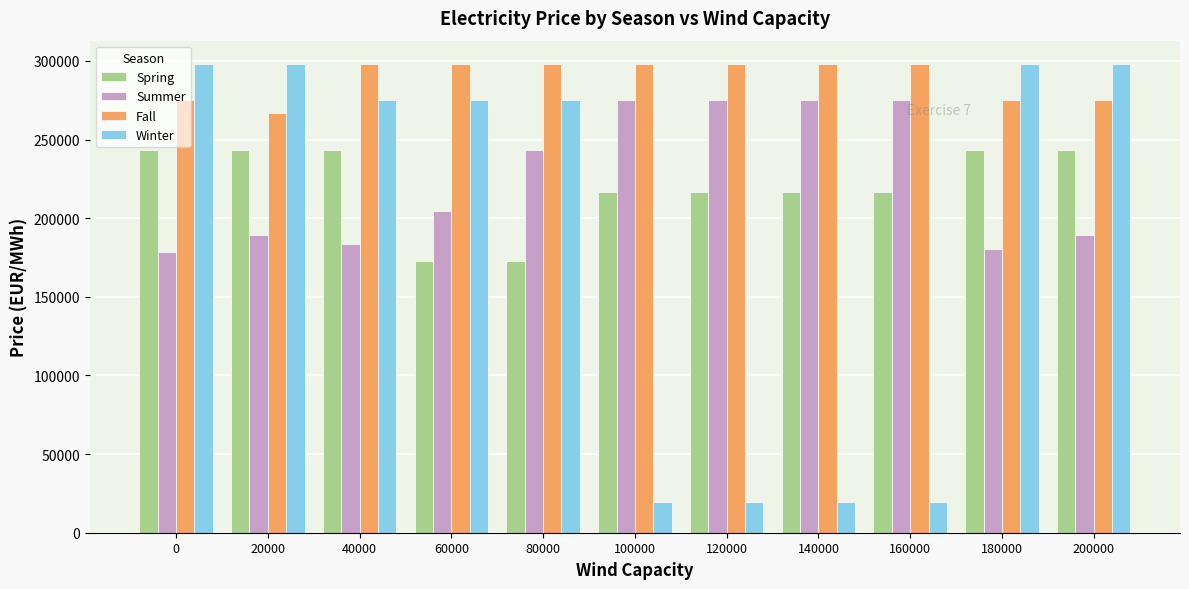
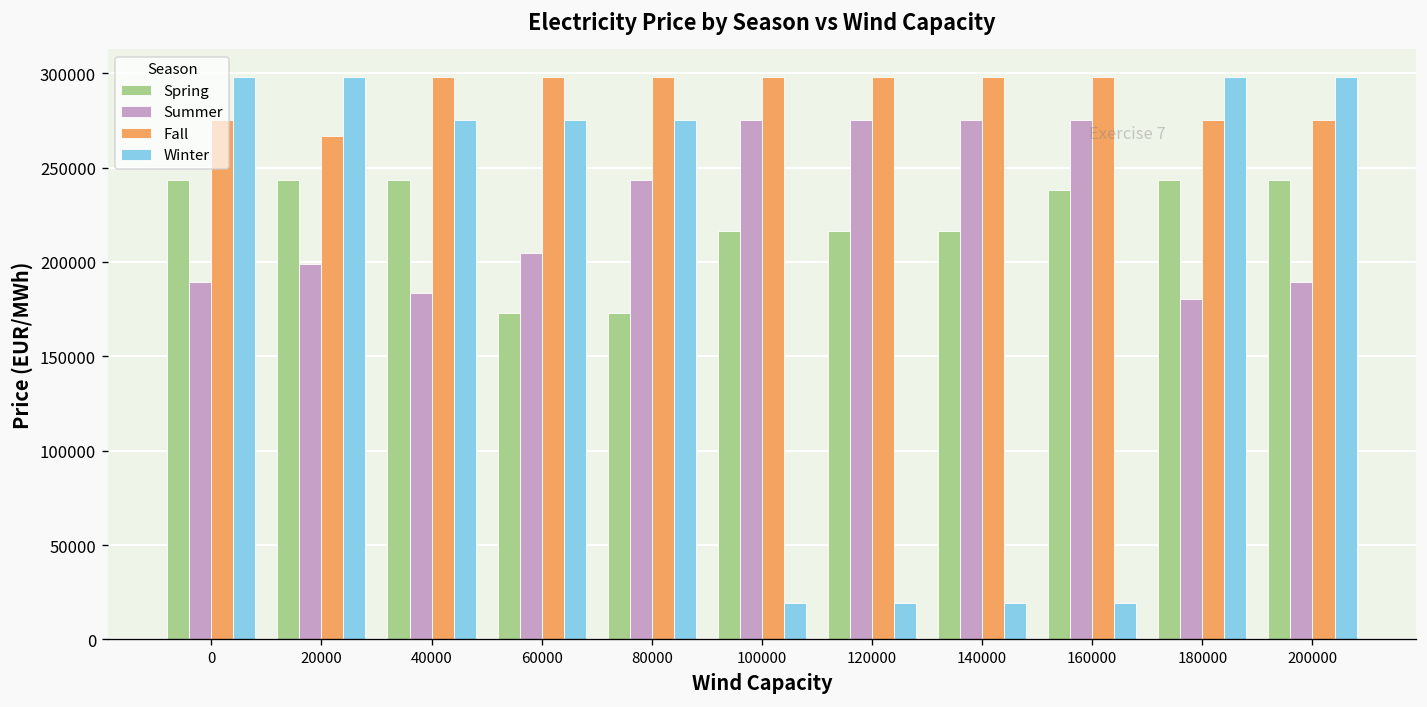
Summer, 0: 178000 -> 189000
Summer, 20000: 189000 -> 199000
Spring, 160000: 216000 -> 238000
